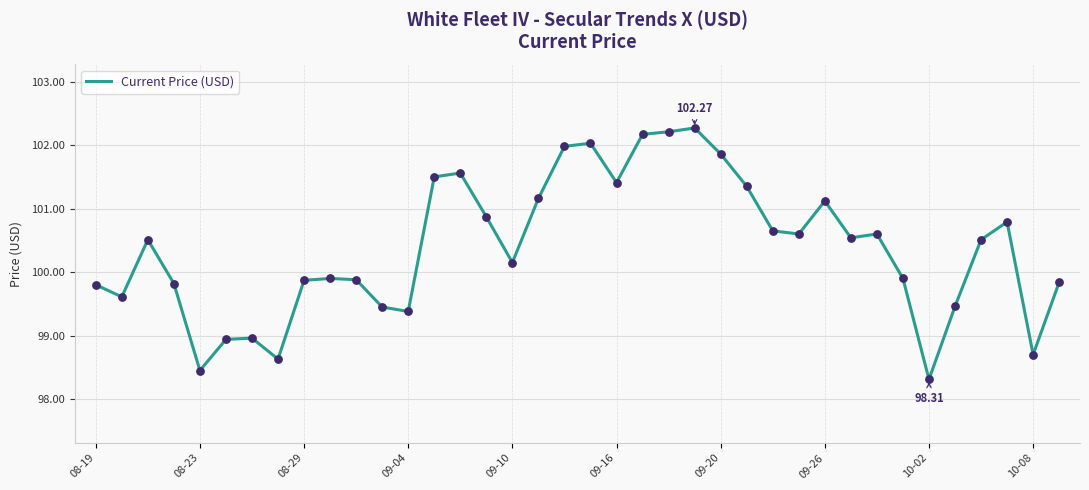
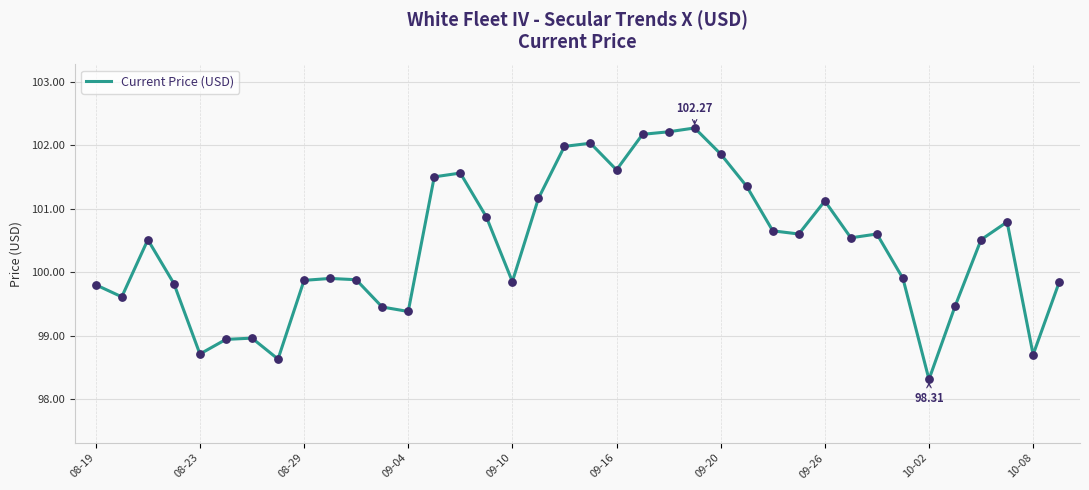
08-23: 98.5 -> 98.7
09-10: 100.2 -> 99.9
09-16: 101.4 -> 101.6
